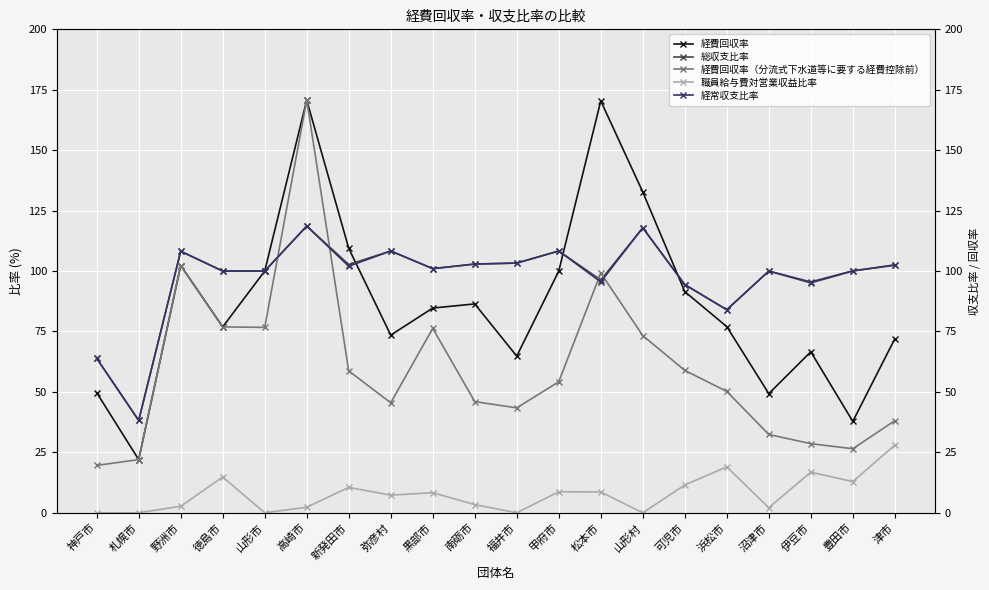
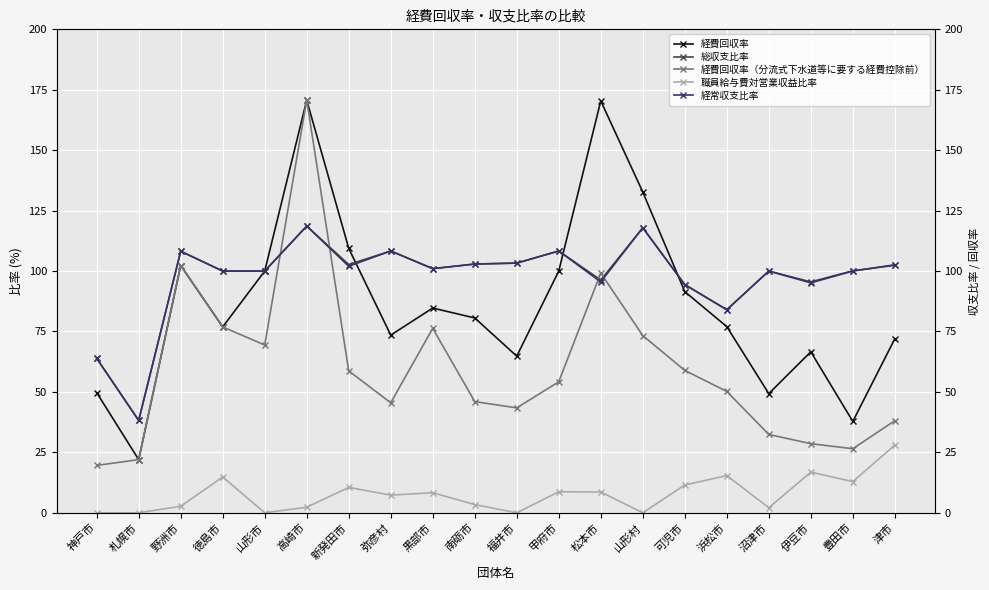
経費回収率（分流式下水道等に要する経費控除前）, 山形市: 77 -> 69
経費回収率, 南砺市: 86 -> 81
職員給与費対営業収益比率, 浜松市: 19 -> 15
